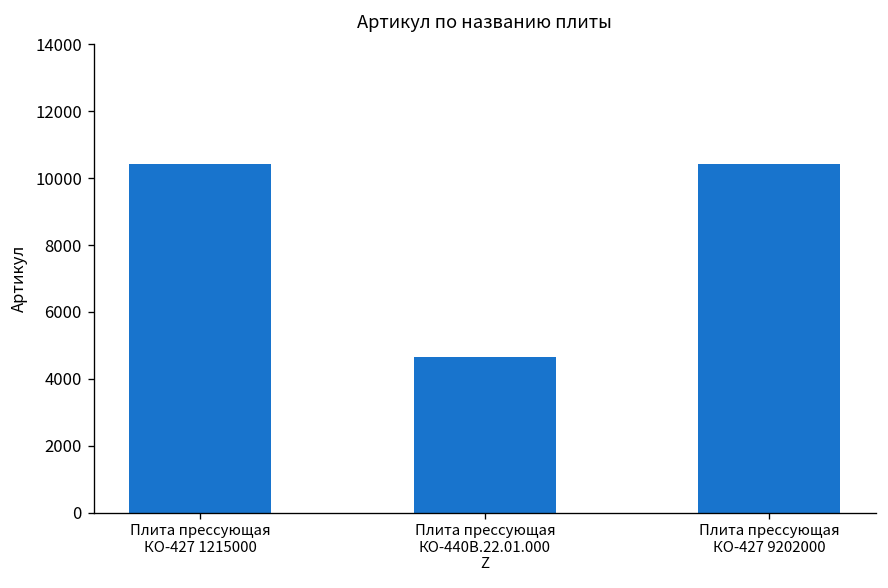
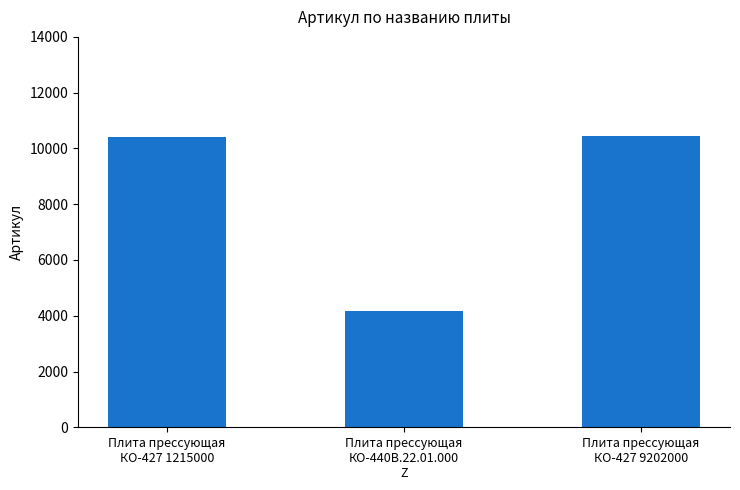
Плита прессующая КО-440В.22.01.000 Z: 4600 -> 4200
